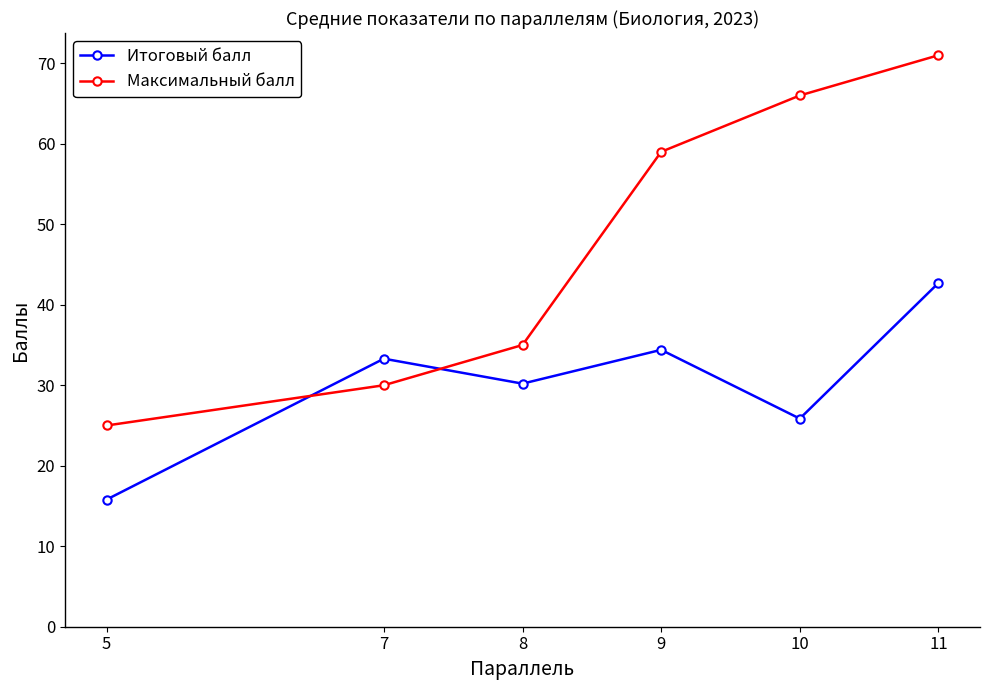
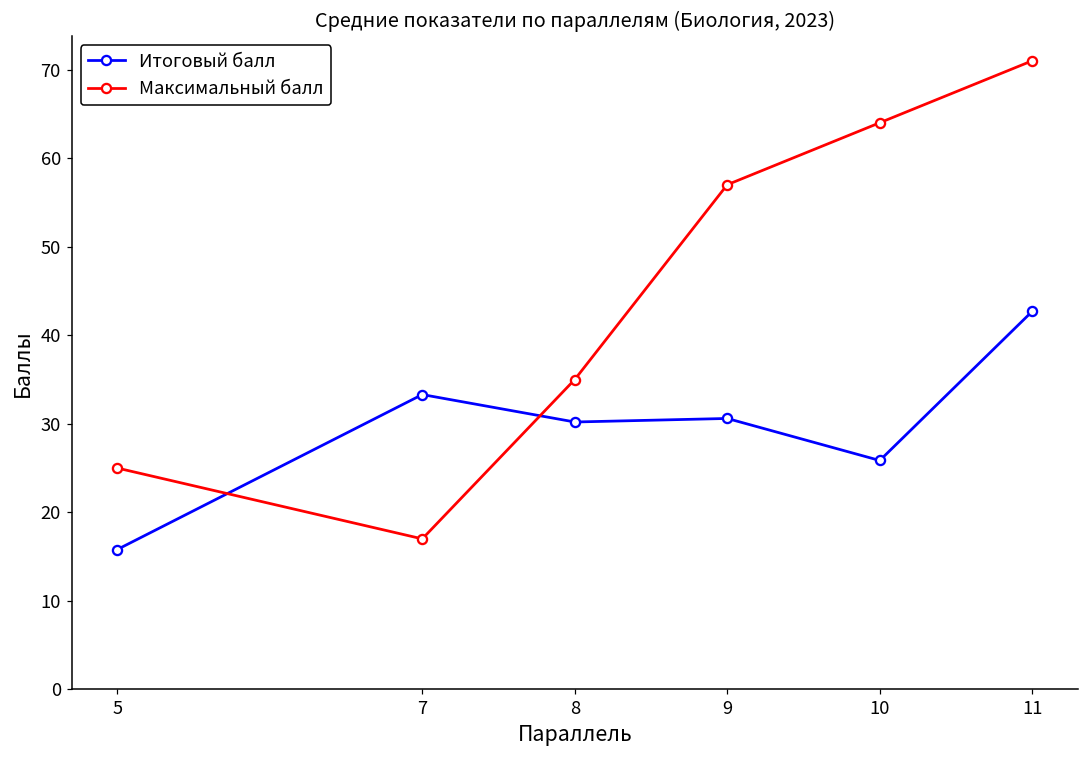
Максимальный балл, 7: 30 -> 17
Итоговый балл, 9: 34 -> 31
Максимальный балл, 9: 59 -> 57
Максимальный балл, 10: 66 -> 64
